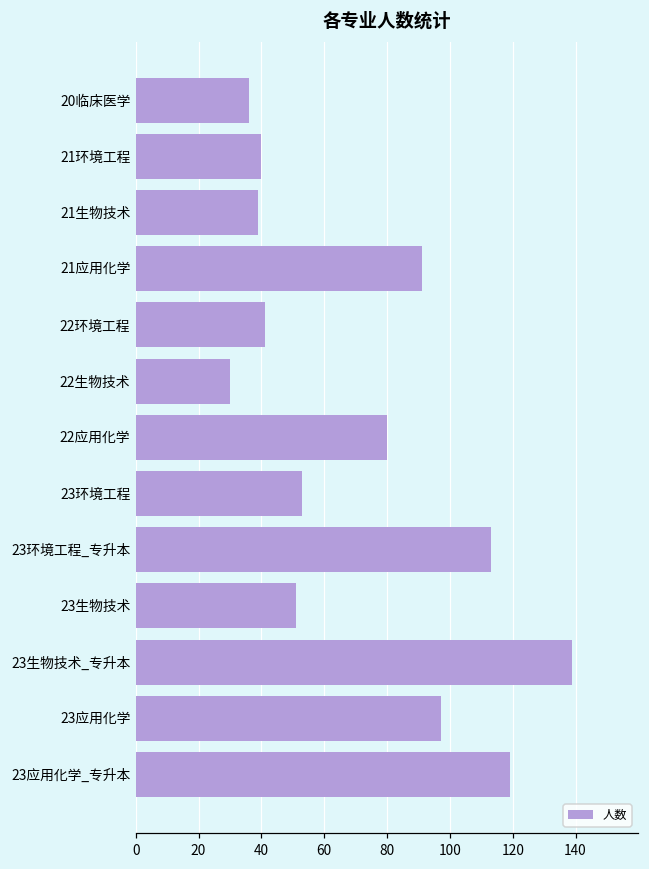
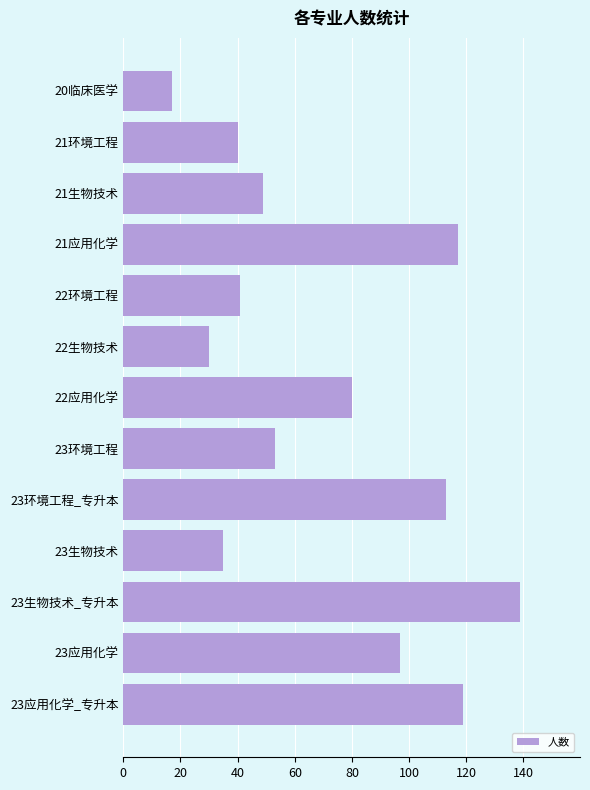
20临床医学: 36 -> 17
21生物技术: 39 -> 49
21应用化学: 91 -> 117
23生物技术: 51 -> 35
